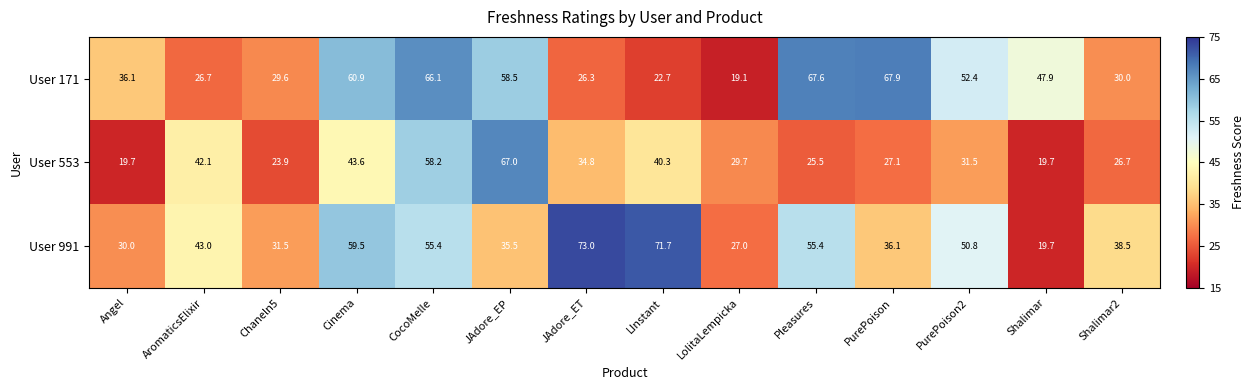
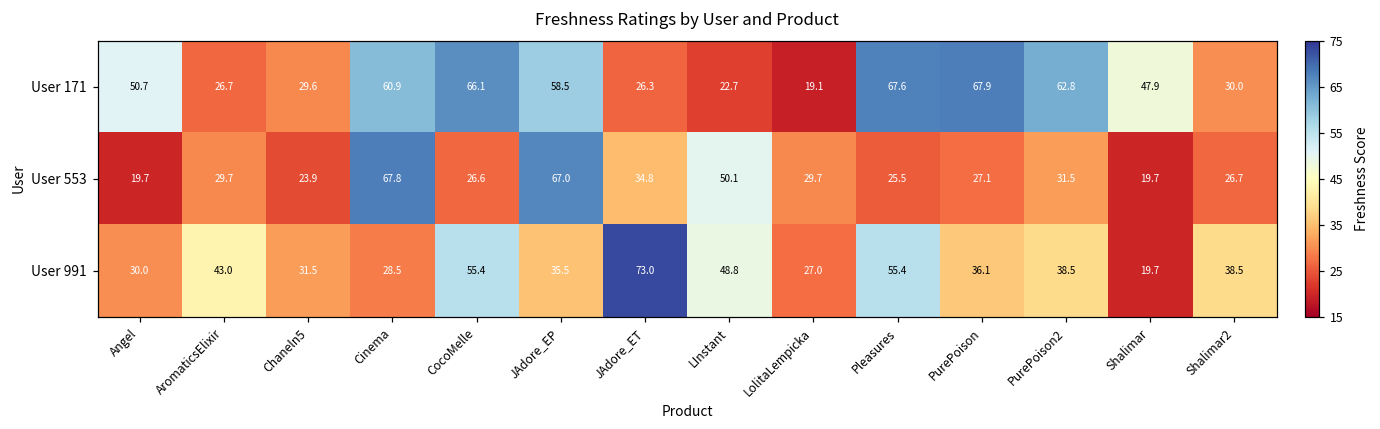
User 171, Angel: 36.1 -> 50.7
User 171, PurePoison2: 52.4 -> 62.8
User 553, AromaticsElixir: 42.1 -> 29.7
User 553, Cinema: 43.6 -> 67.8
User 553, CocoMelle: 58.2 -> 26.6
User 553, LInstant: 40.3 -> 50.1
User 991, Cinema: 59.5 -> 28.5
User 991, LInstant: 71.7 -> 48.8
User 991, PurePoison2: 50.8 -> 38.5
